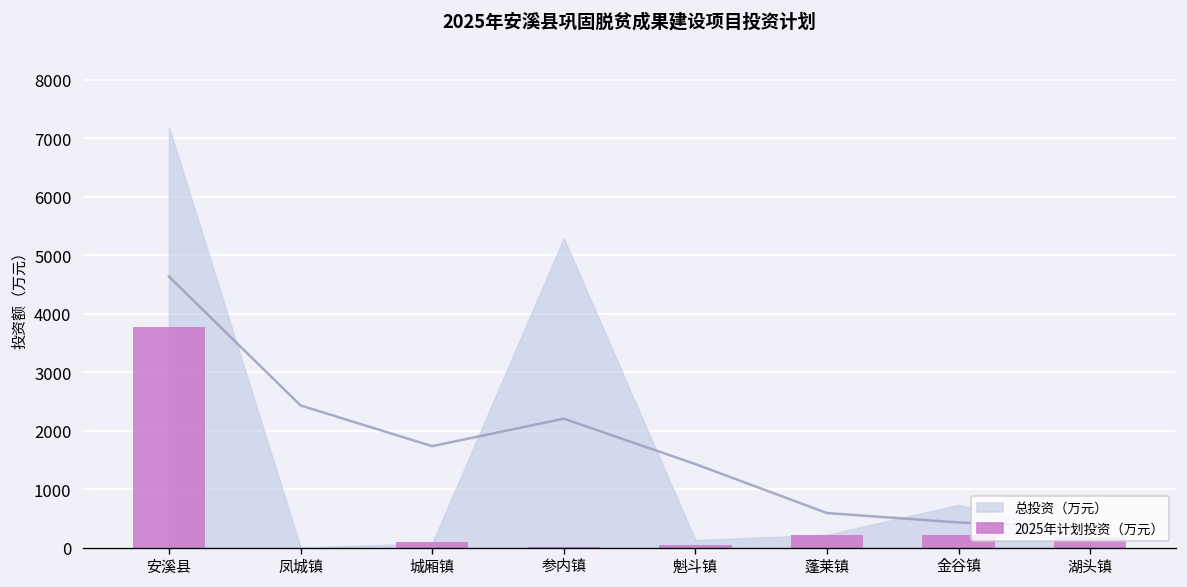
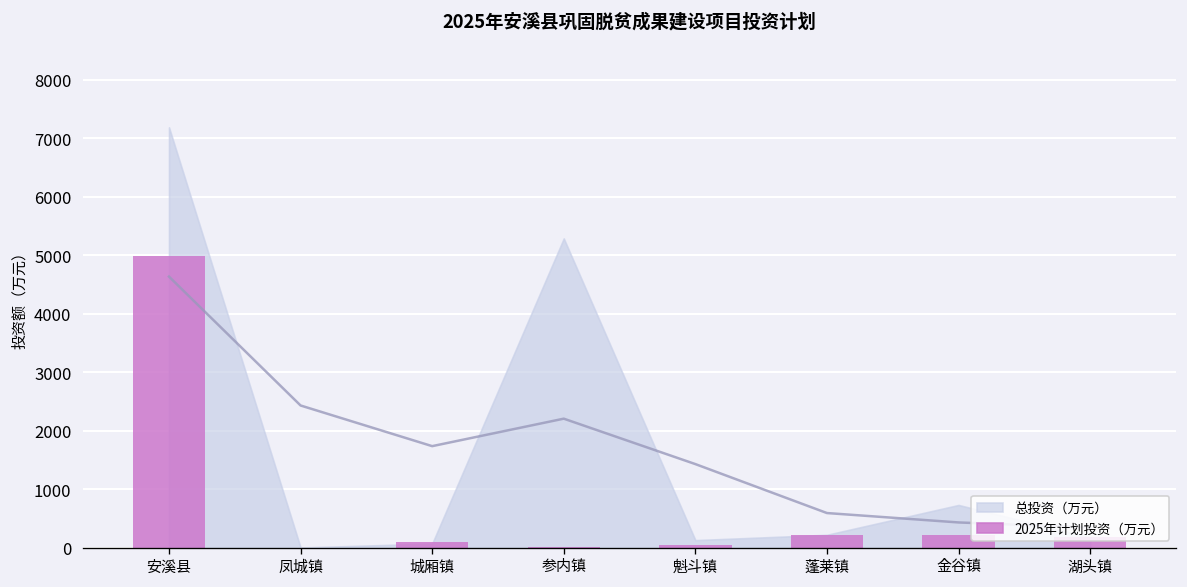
2025年计划投资（万元）, 安溪县: 3800 -> 5000
